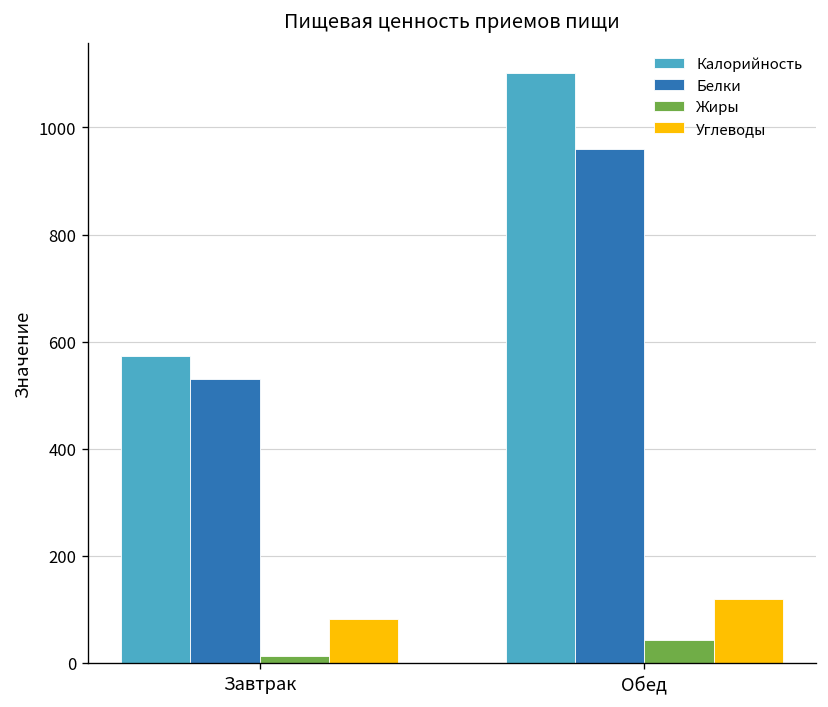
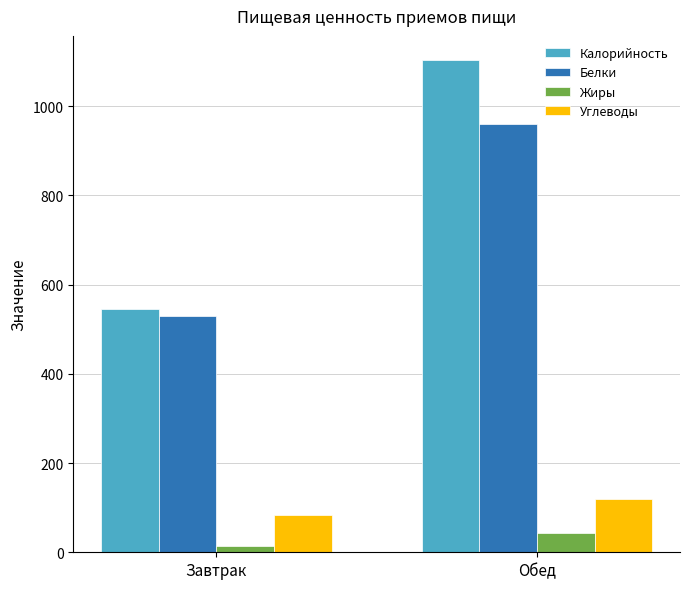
Калорийность, Завтрак: 570 -> 540
